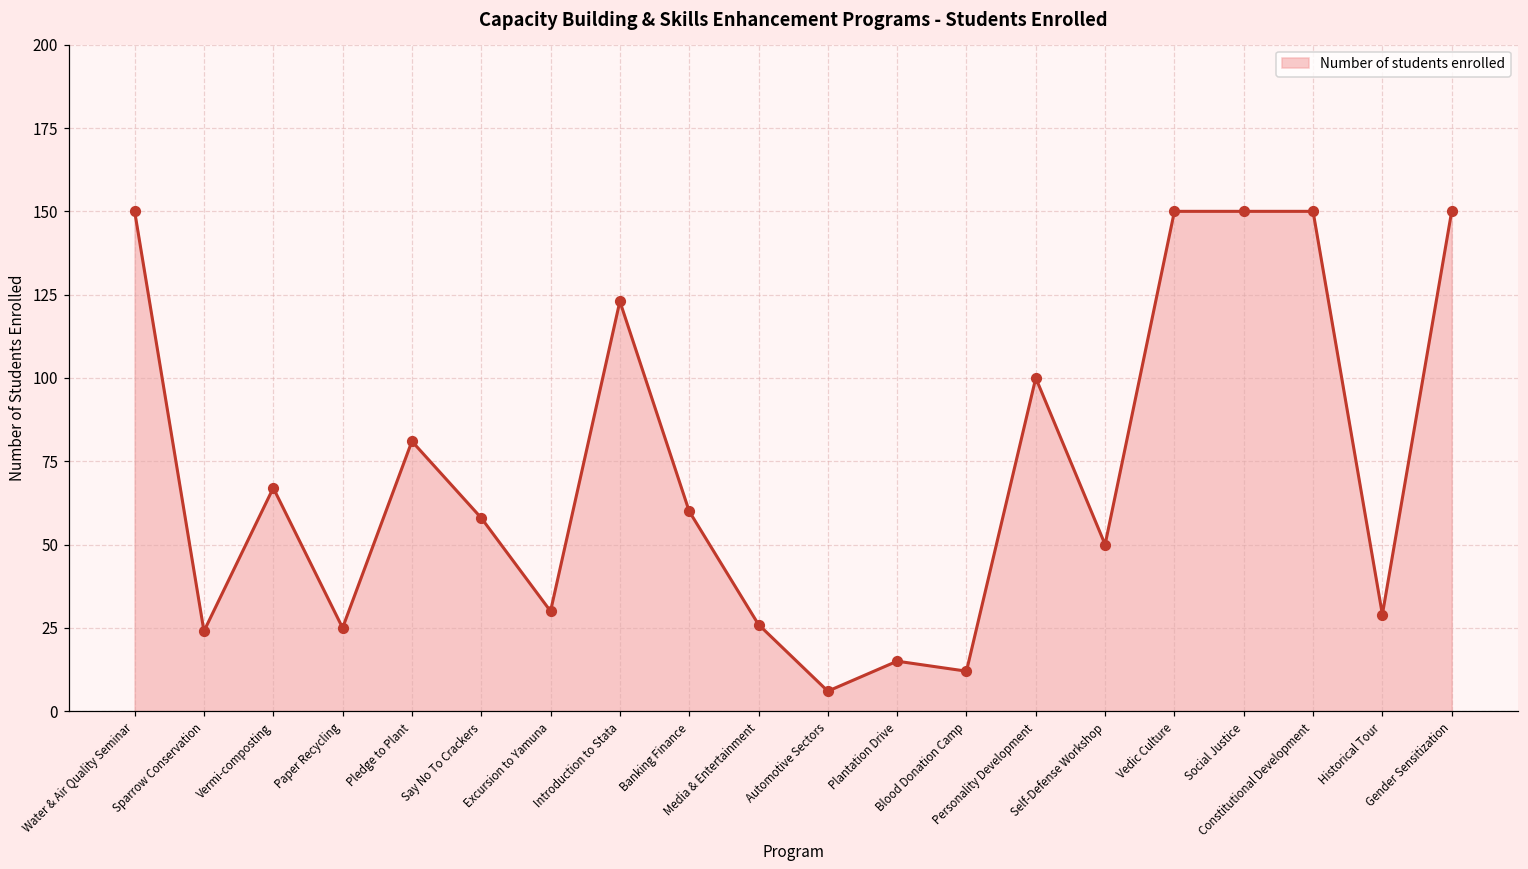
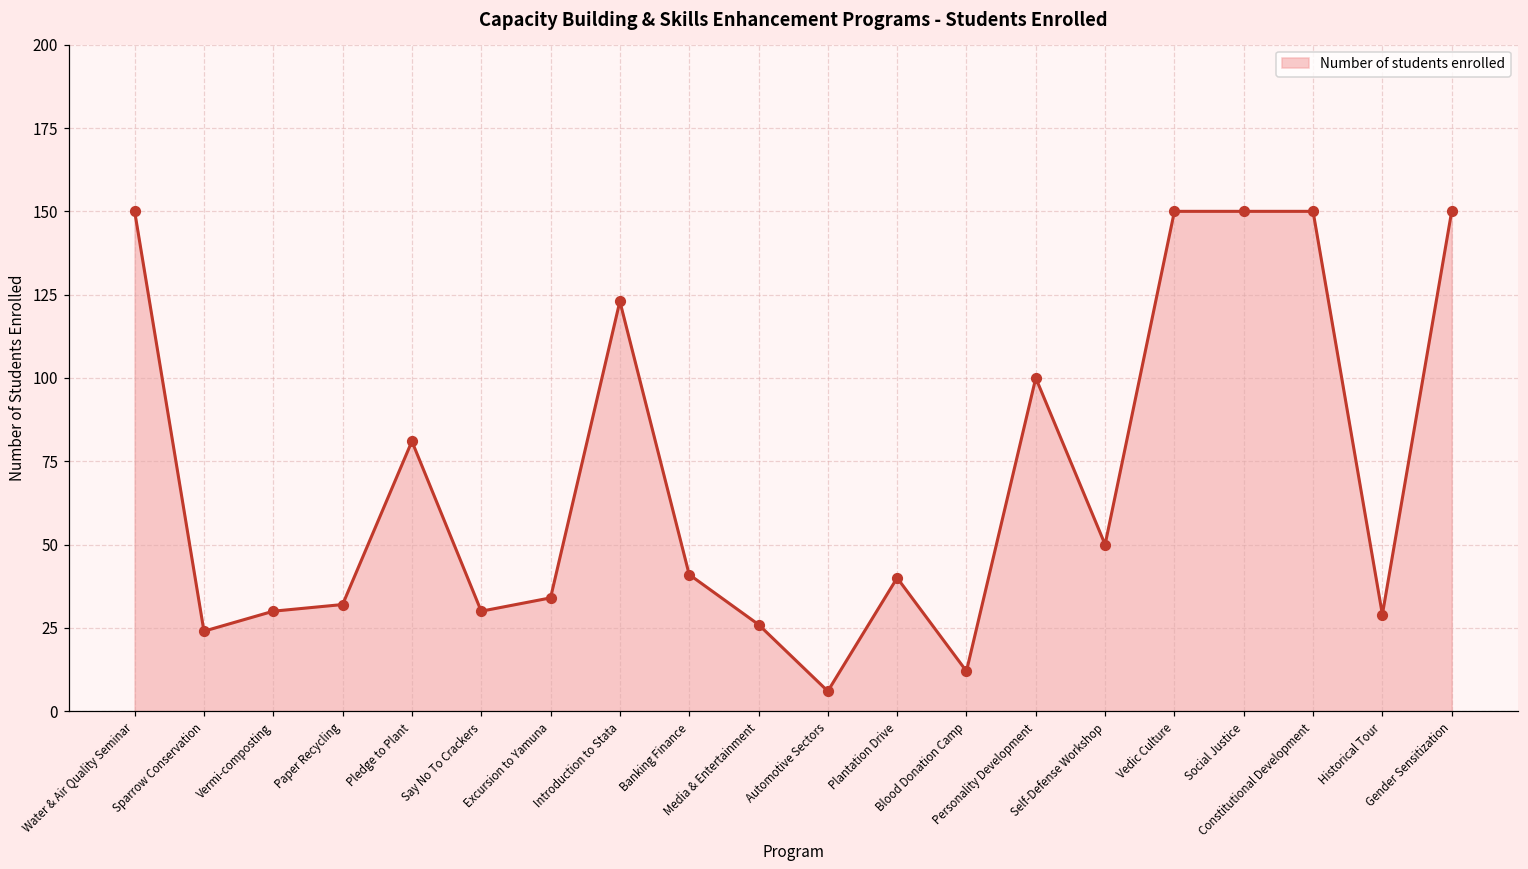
Vermi-composting: 67 -> 30
Paper Recycling: 25 -> 32
Say No To Crackers: 58 -> 30
Excursion to Yamuna: 30 -> 34
Banking Finance: 60 -> 41
Plantation Drive: 15 -> 40
